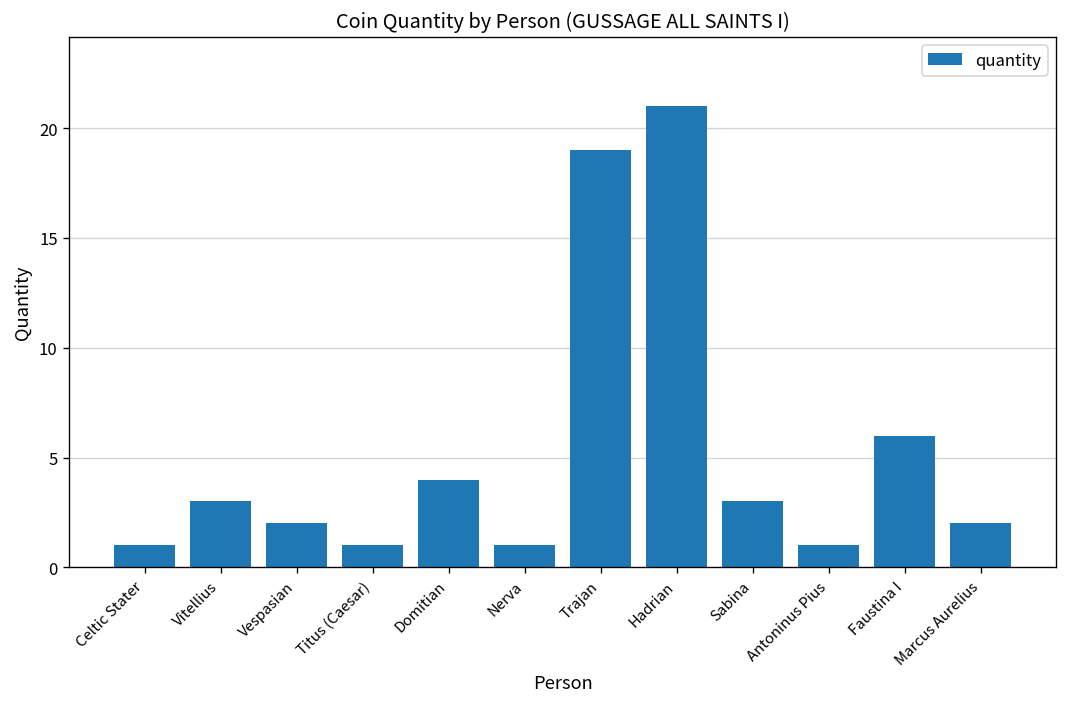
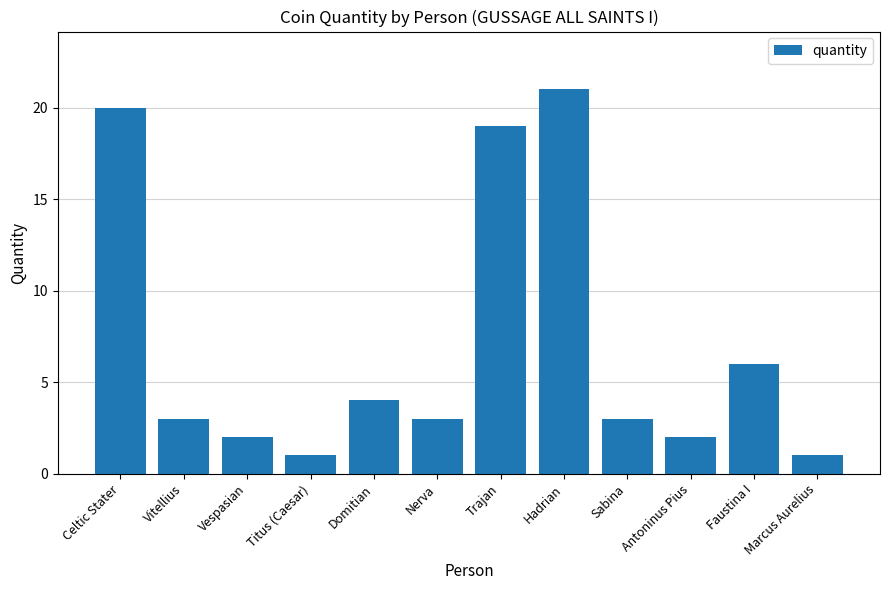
Celtic Stater: 1 -> 20
Nerva: 1 -> 3
Antoninus Pius: 1 -> 2
Marcus Aurelius: 2 -> 1
